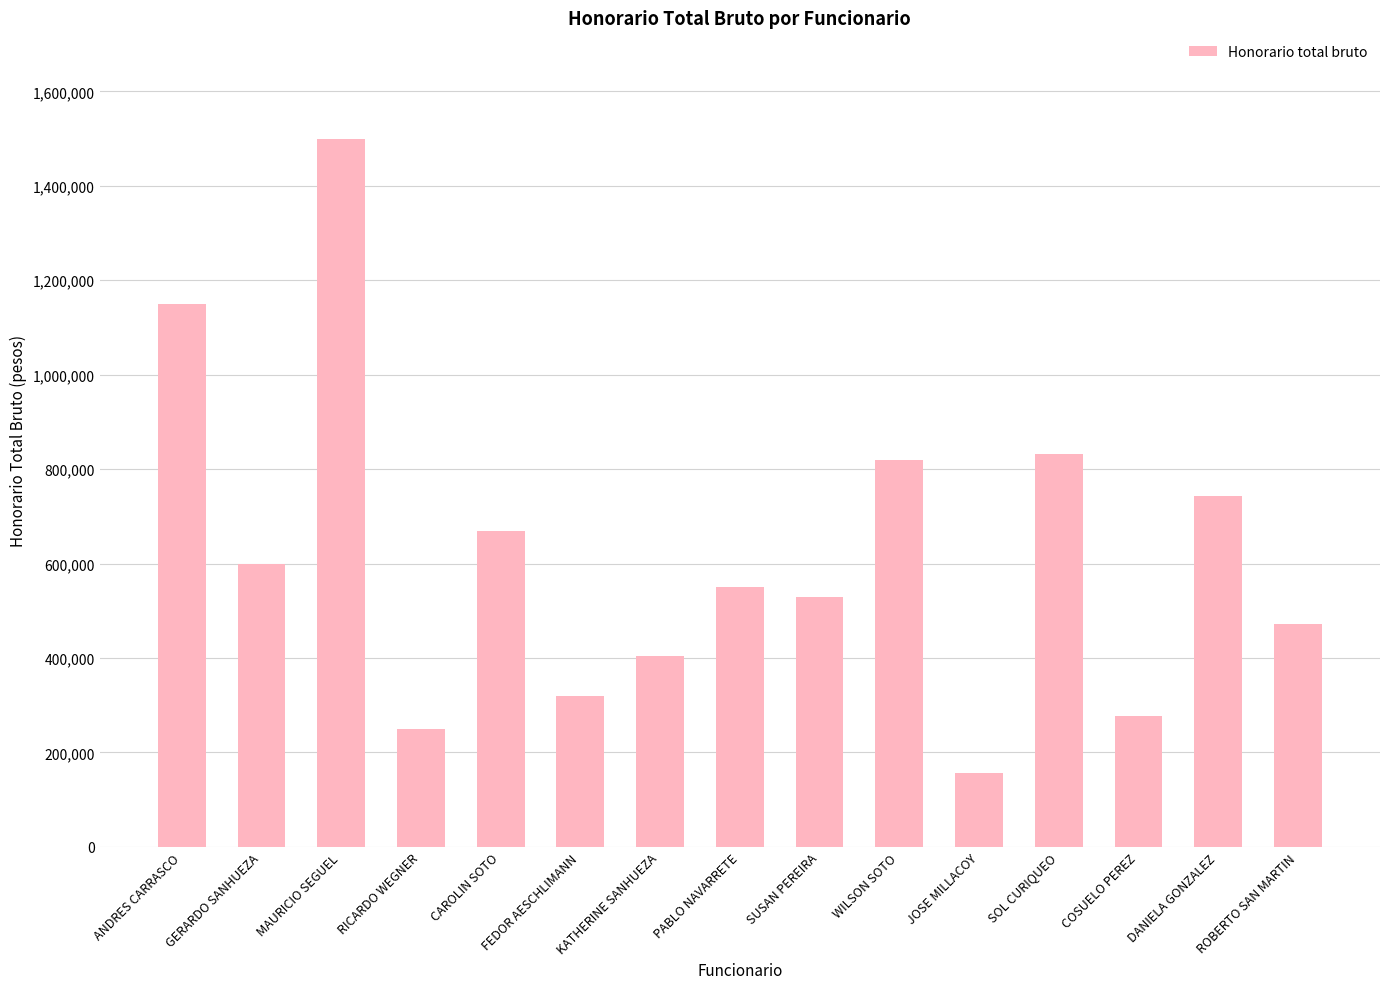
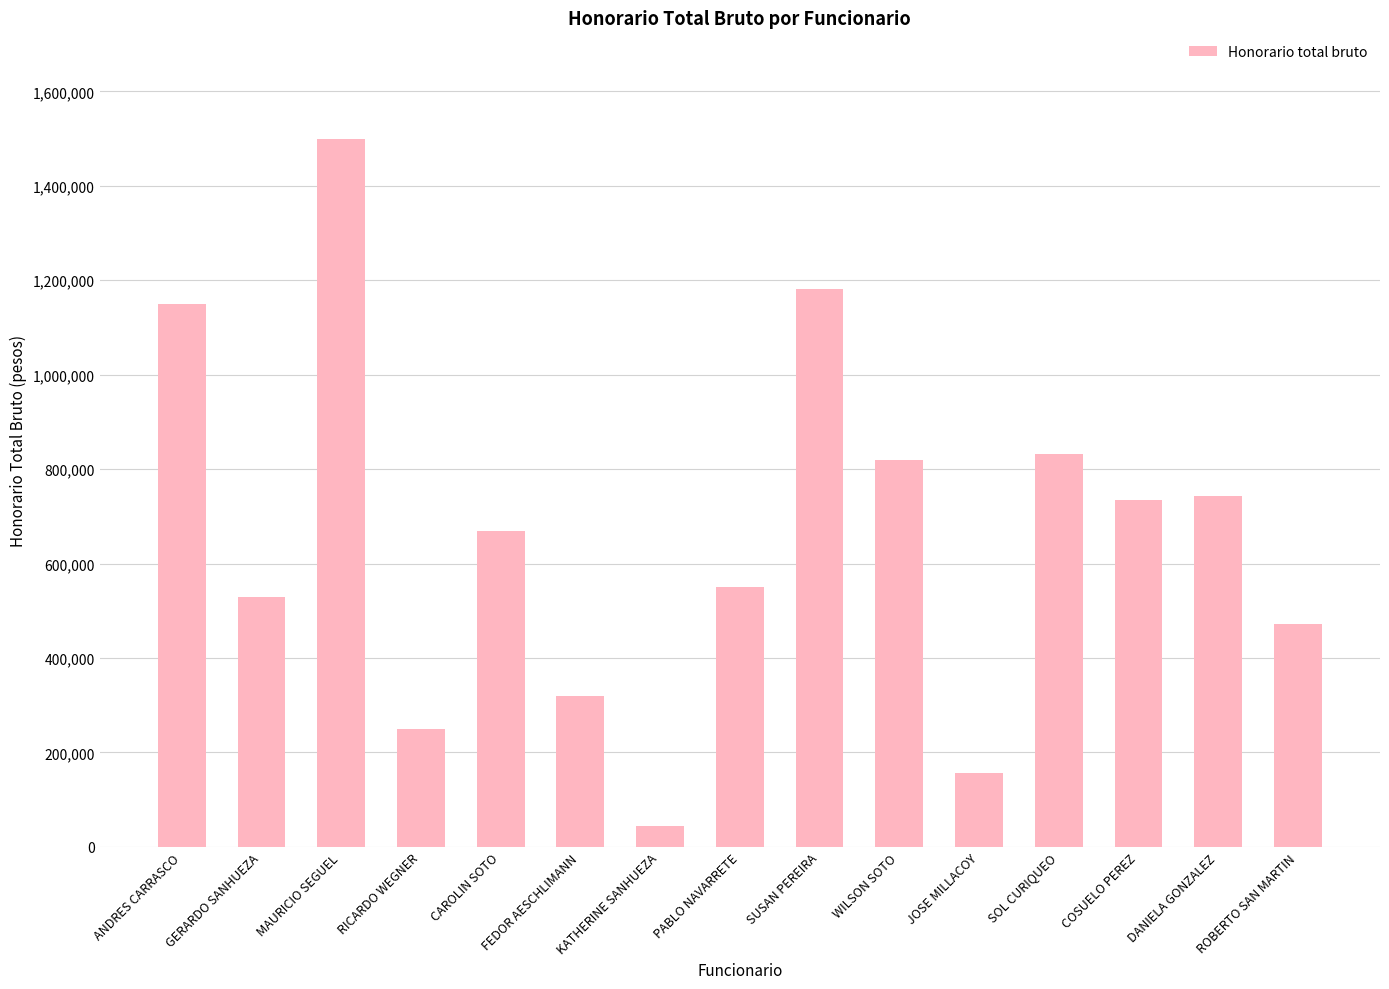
GERARDO SANHUEZA: 600,000 -> 530,000
KATHERINE SANHUEZA: 410,000 -> 40,000
SUSAN PEREIRA: 530,000 -> 1,180,000
COSUELO PEREZ: 280,000 -> 740,000
